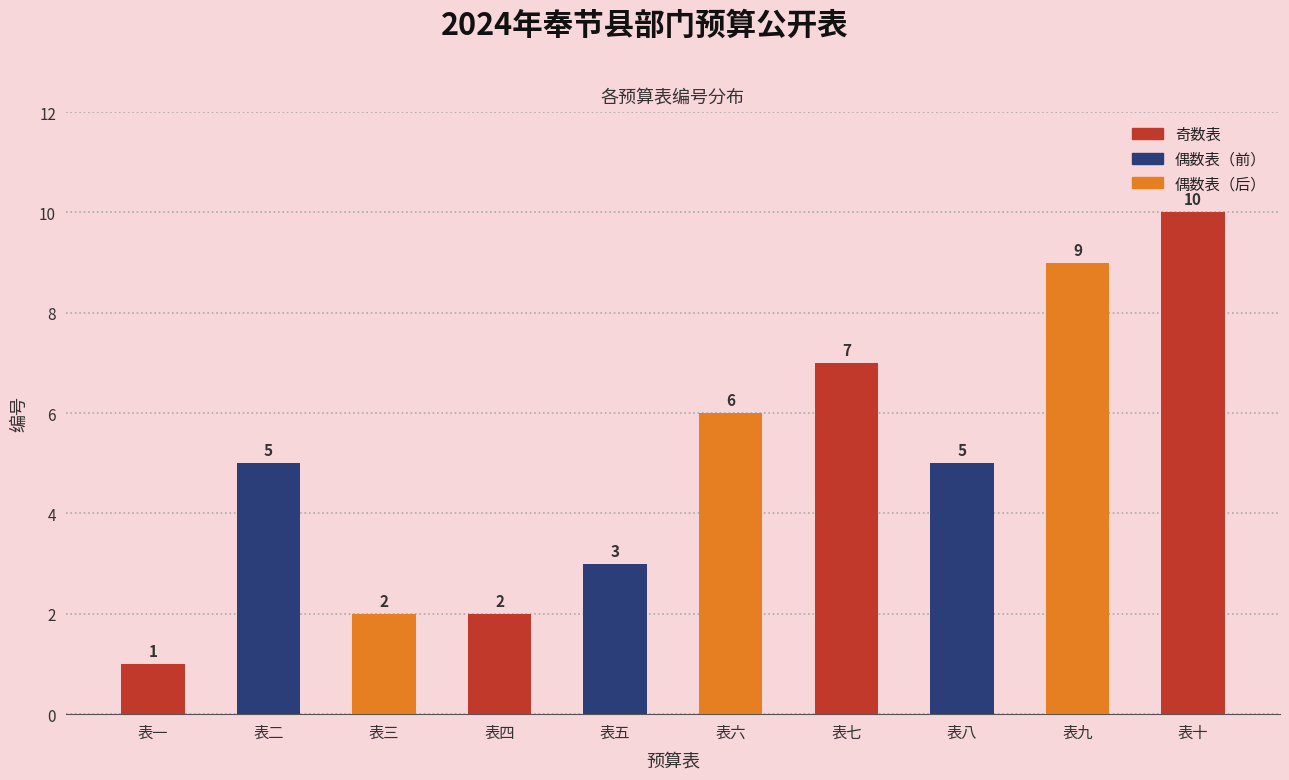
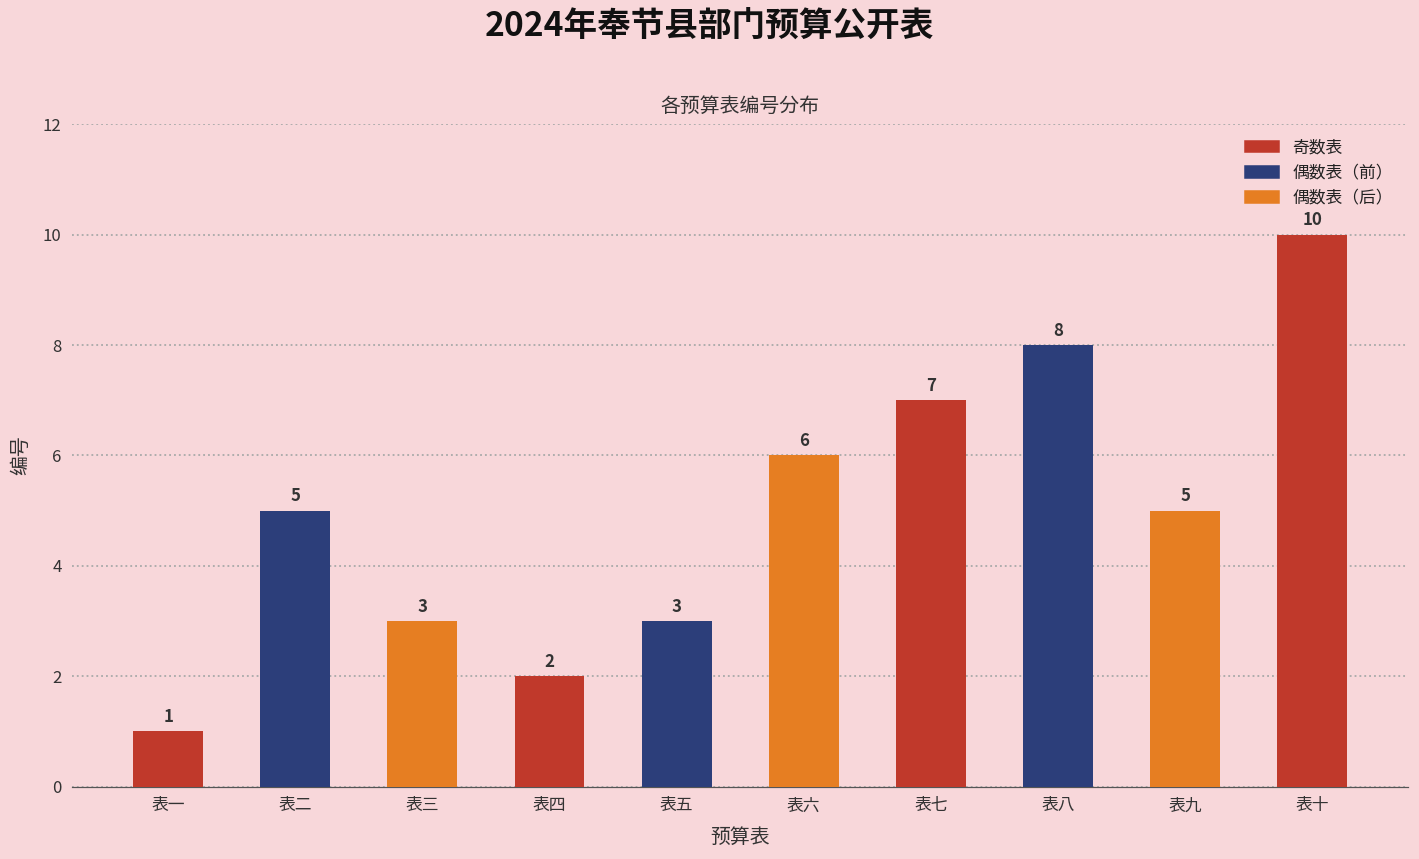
表三: 2 -> 3
表八: 5 -> 8
表九: 9 -> 5
